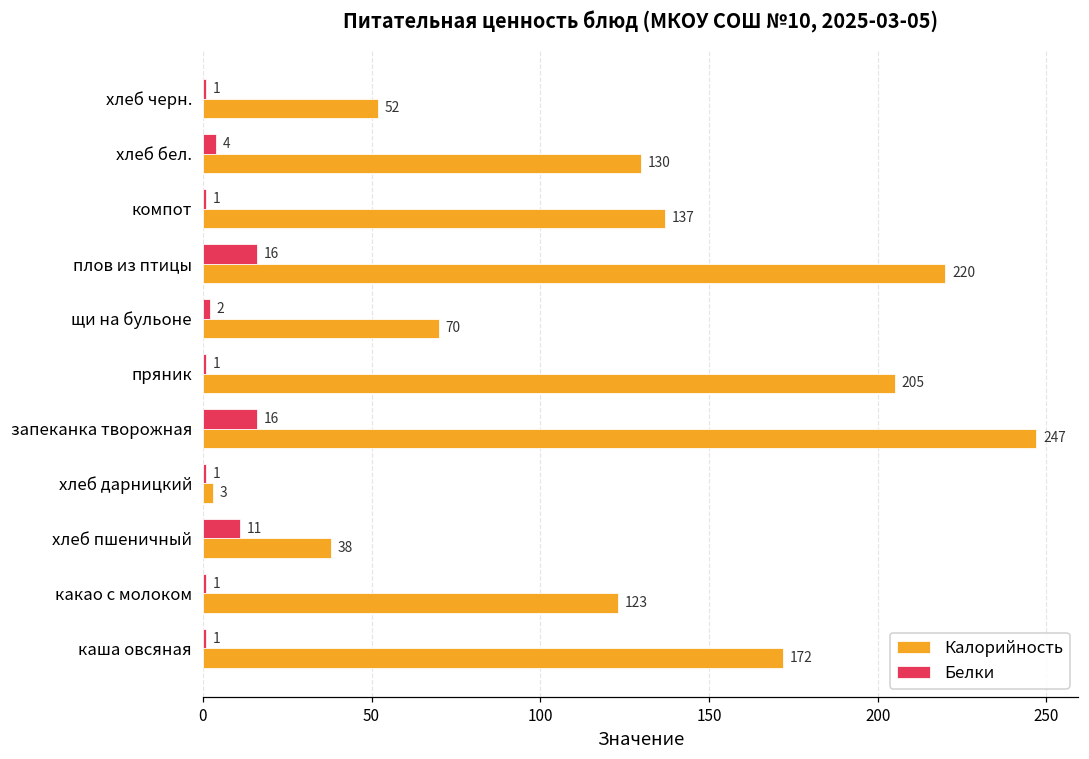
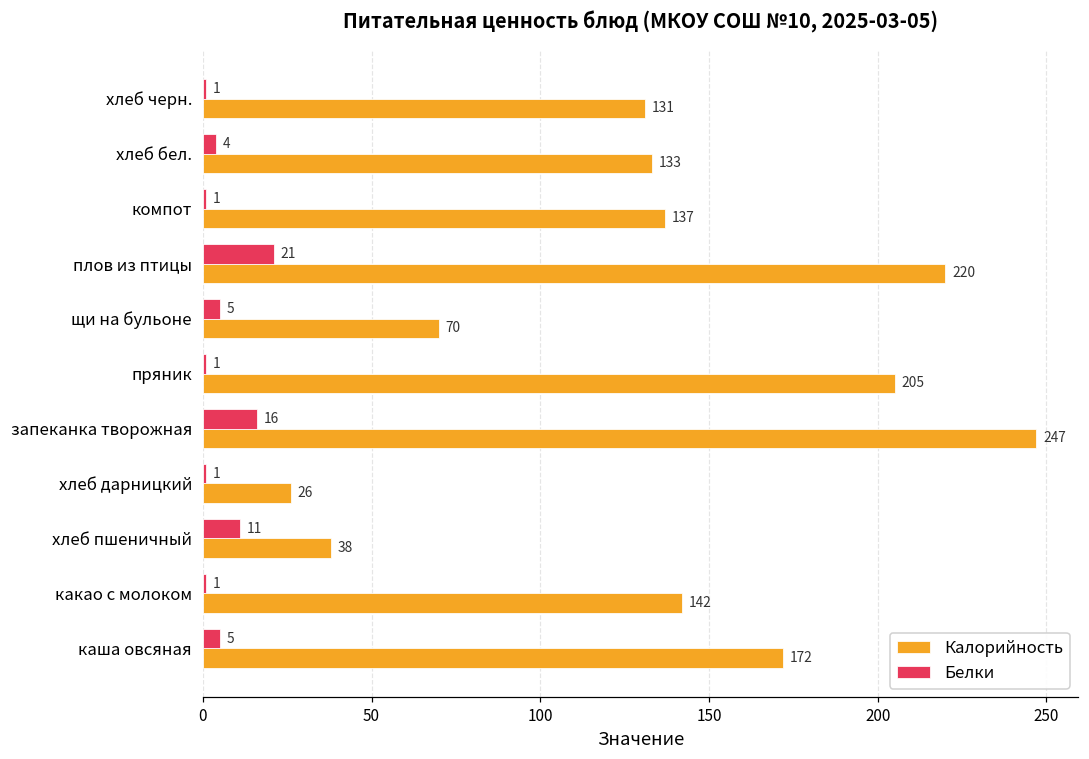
Калорийность, хлеб черн.: 52 -> 131
Калорийность, хлеб бел.: 130 -> 133
Белки, плов из птицы: 16 -> 21
Белки, щи на бульоне: 2 -> 5
Калорийность, хлеб дарницкий: 3 -> 26
Калорийность, какао с молоком: 123 -> 142
Белки, каша овсяная: 1 -> 5
